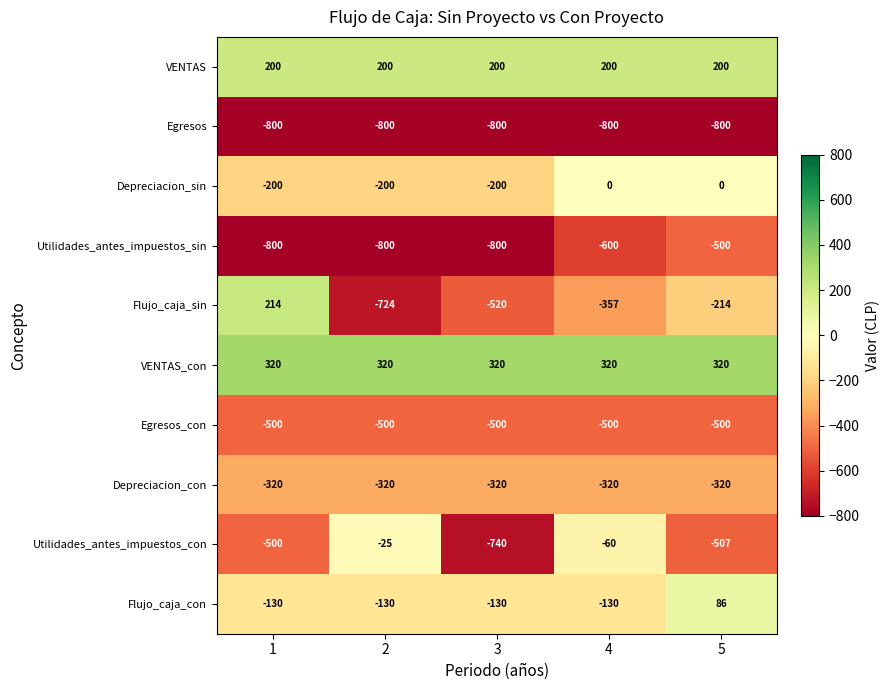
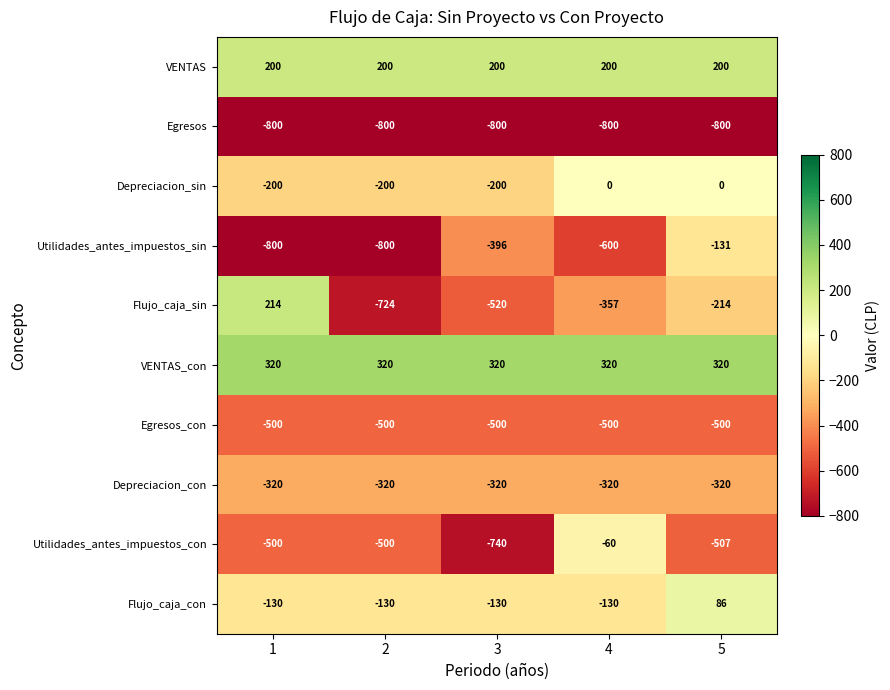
Utilidades_antes_impuestos_sin, 3: -800 -> -396
Utilidades_antes_impuestos_sin, 5: -500 -> -131
Utilidades_antes_impuestos_con, 2: -25 -> -500
